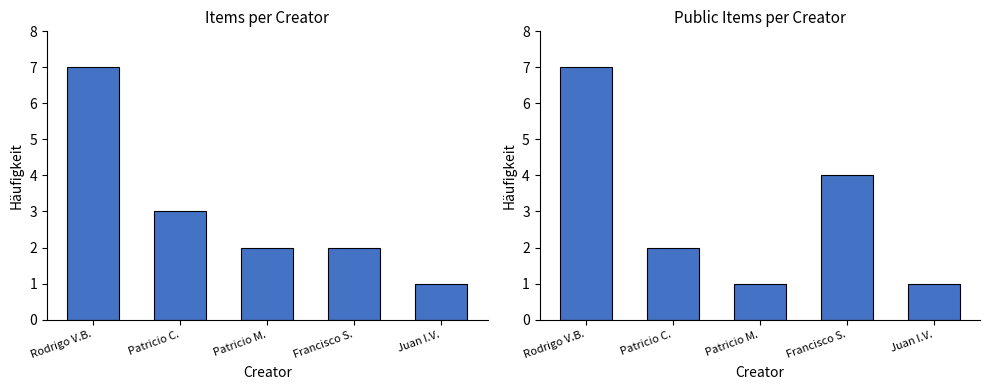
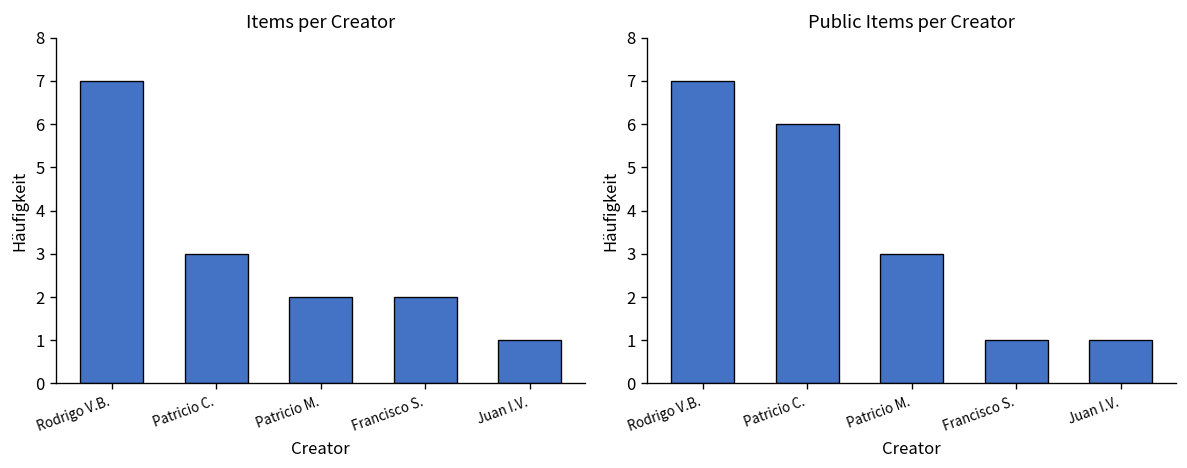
Public Items per Creator, Patricio C.: 2 -> 6
Public Items per Creator, Patricio M.: 1 -> 3
Public Items per Creator, Francisco S.: 4 -> 1
